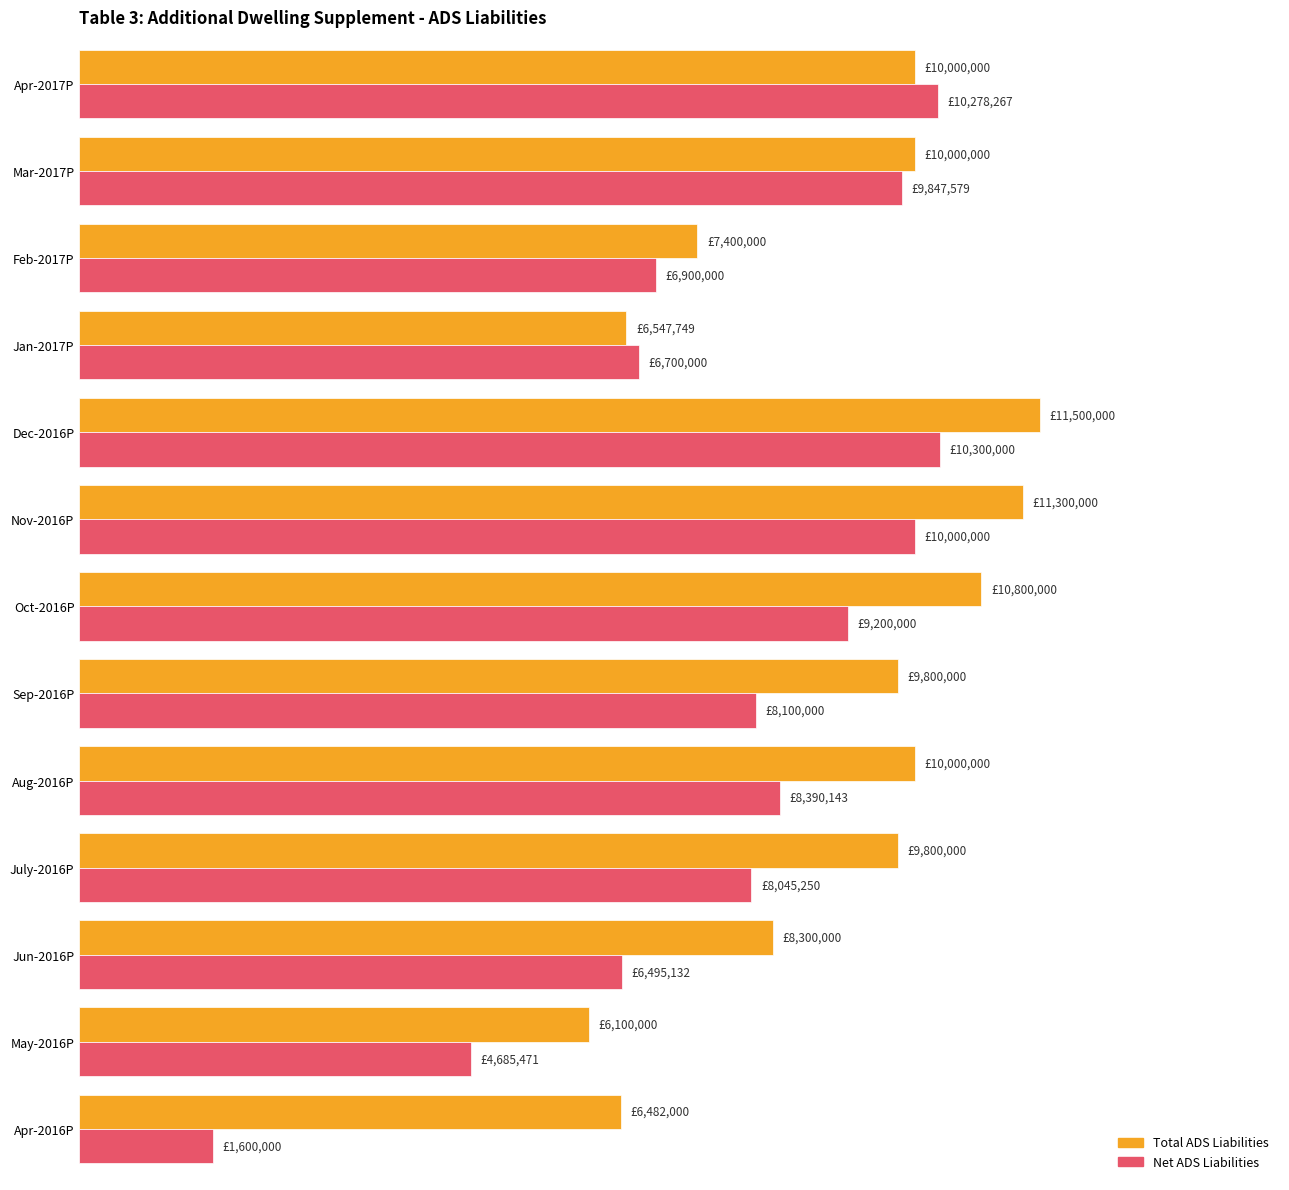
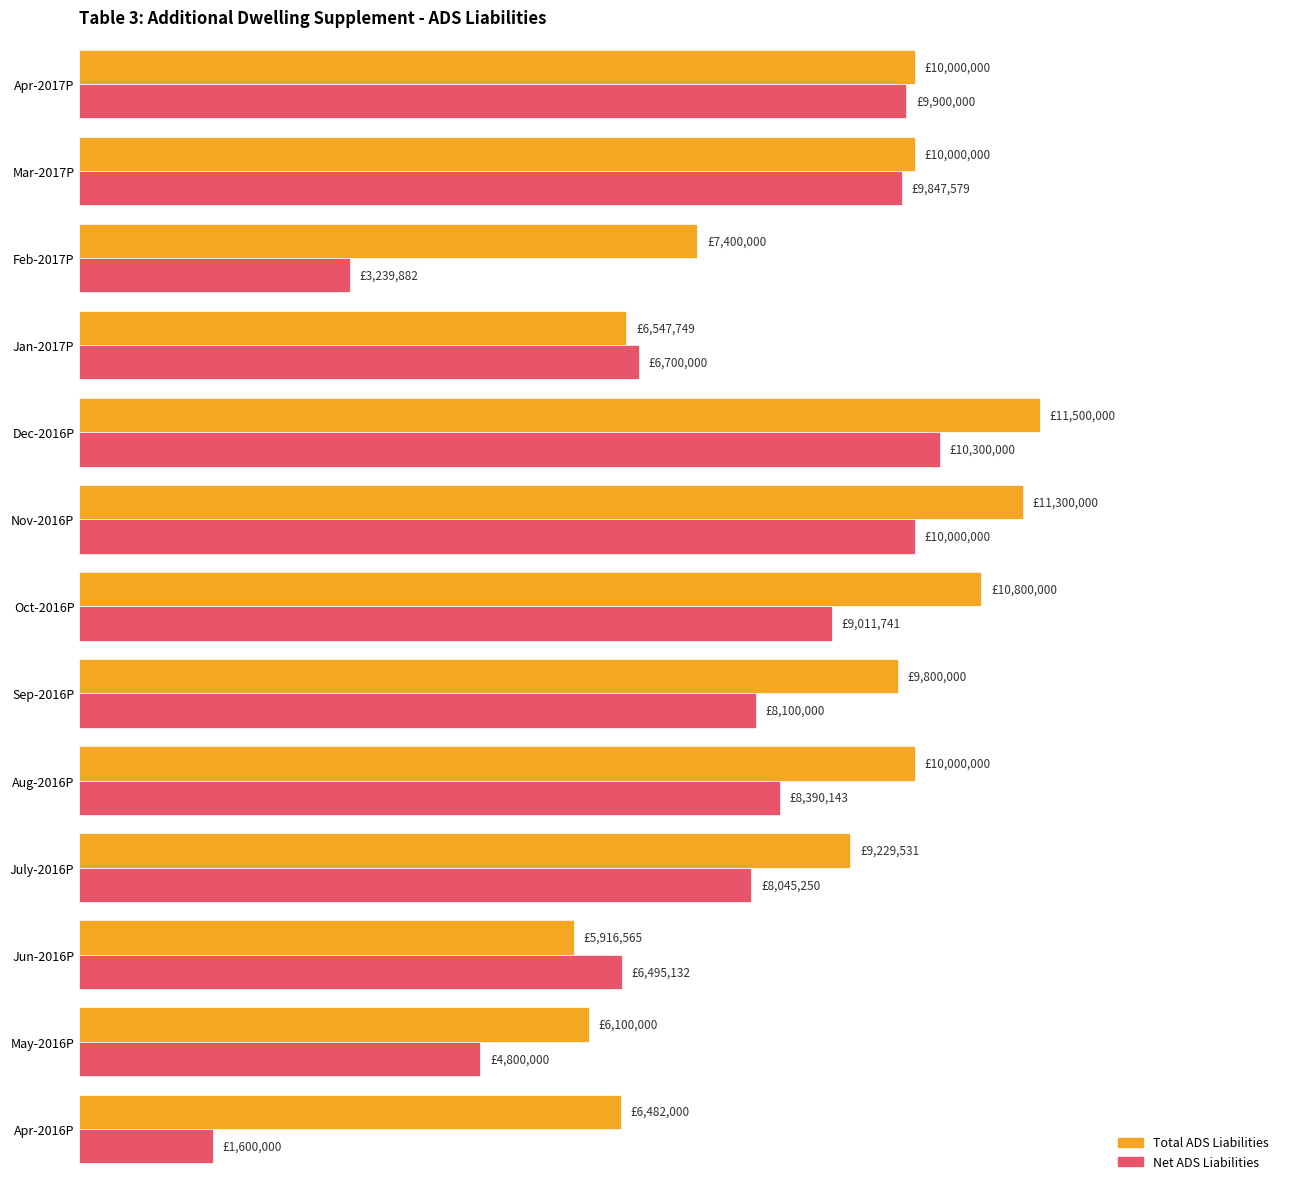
Net ADS Liabilities, Apr-2017P: £10,278,267 -> £9,900,000
Net ADS Liabilities, Feb-2017P: £6,900,000 -> £3,239,882
Net ADS Liabilities, Oct-2016P: £9,200,000 -> £9,011,741
Total ADS Liabilities, July-2016P: £9,800,000 -> £9,229,531
Total ADS Liabilities, Jun-2016P: £8,300,000 -> £5,916,565
Net ADS Liabilities, May-2016P: £4,685,471 -> £4,800,000
